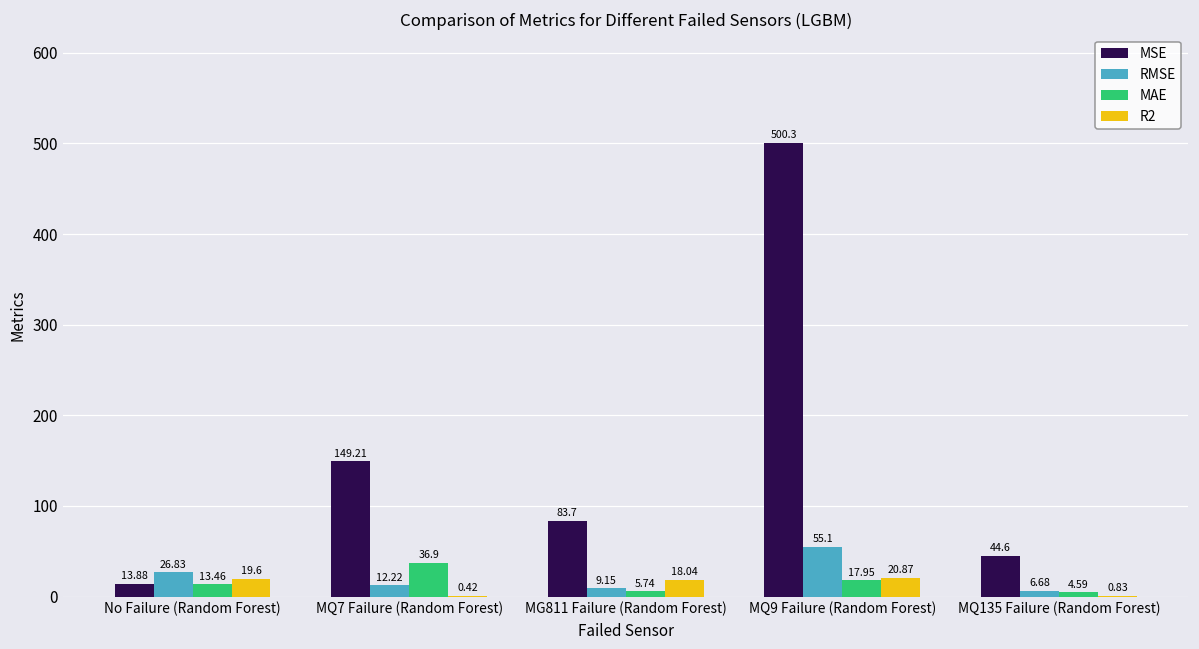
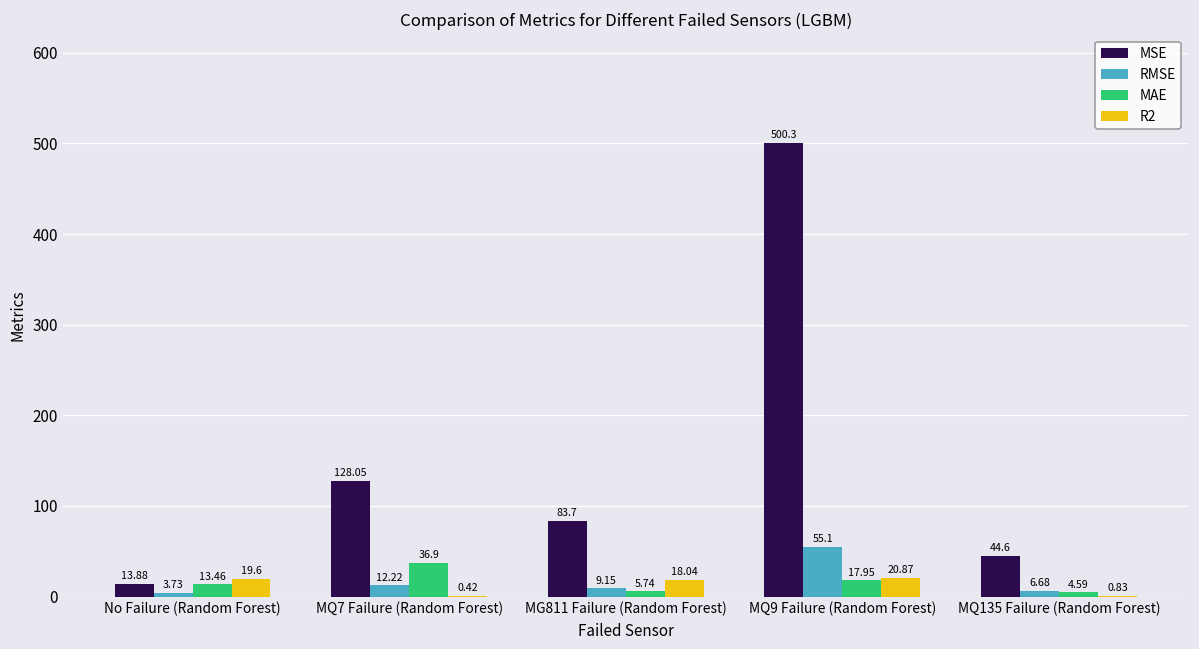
RMSE, No Failure (Random Forest): 26.83 -> 3.73
MSE, MQ7 Failure (Random Forest): 149.21 -> 128.05
